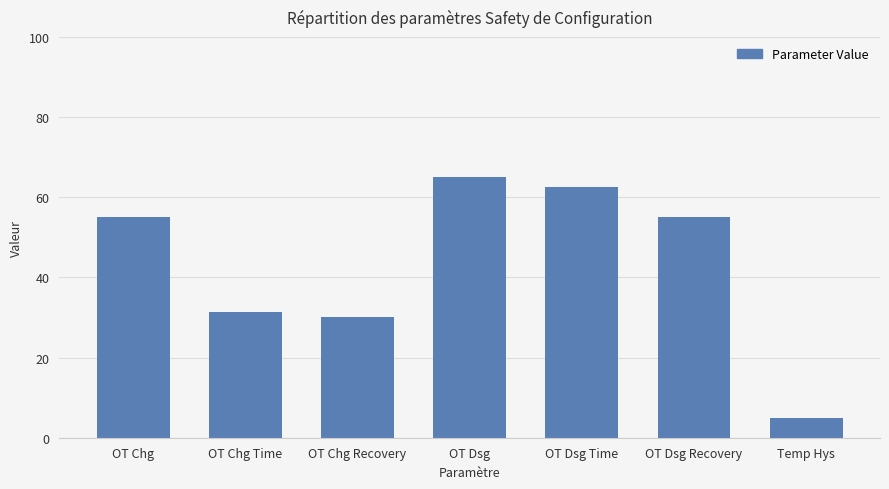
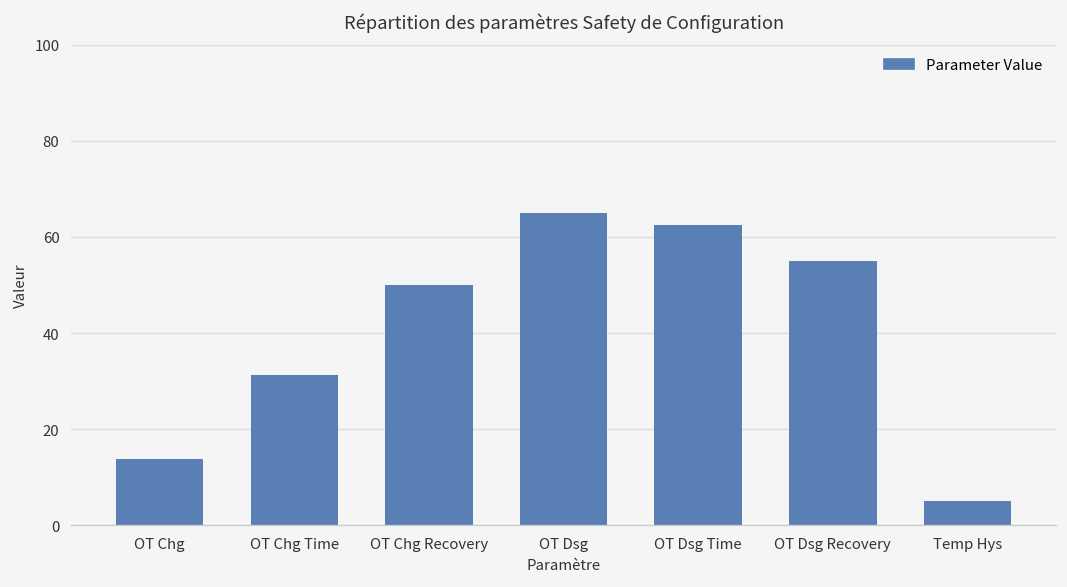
OT Chg: 55 -> 14
OT Chg Recovery: 30 -> 50
